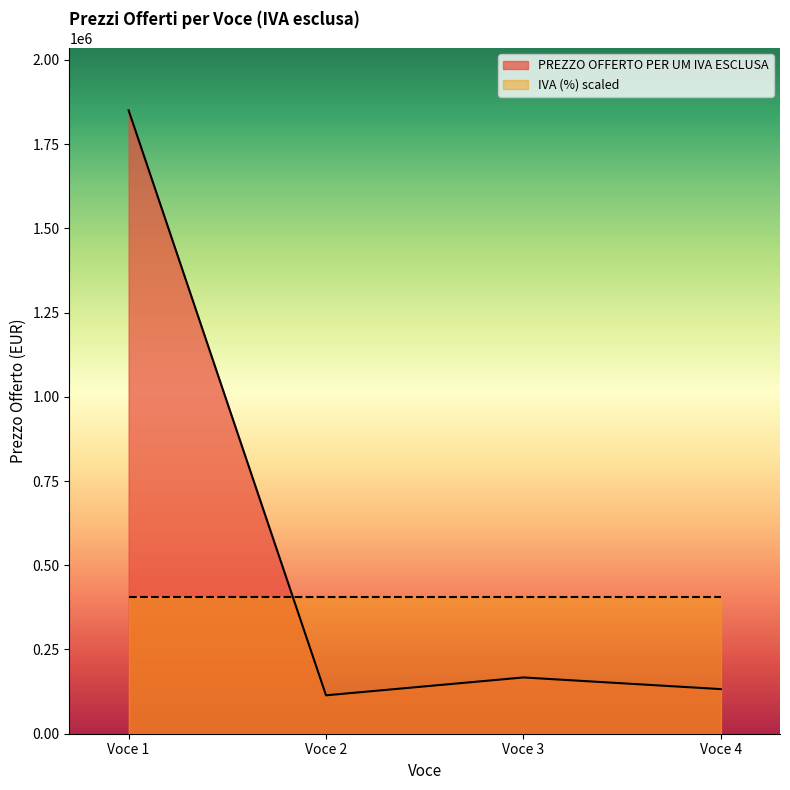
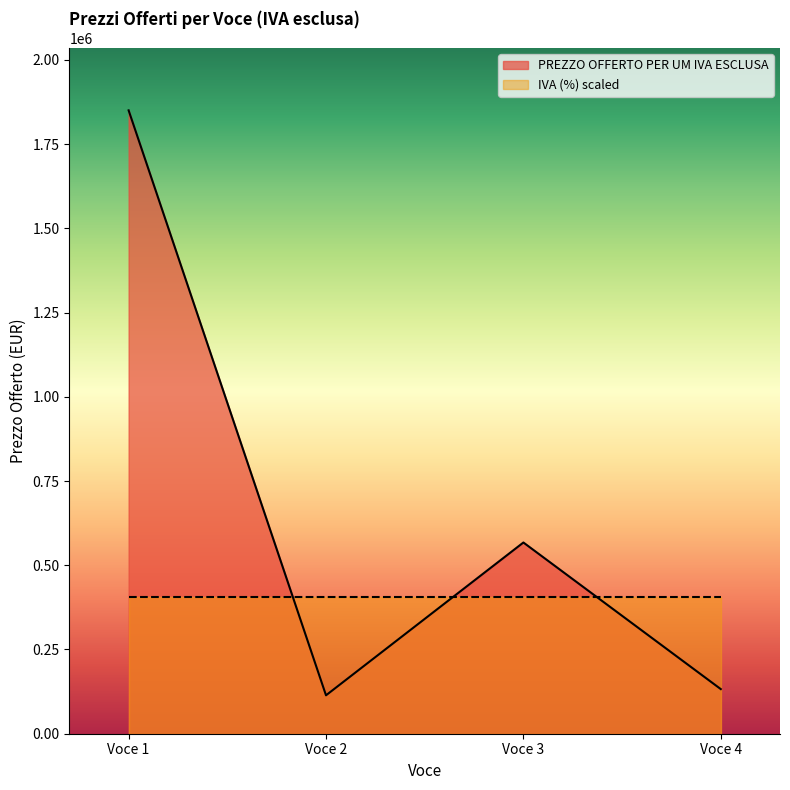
PREZZO OFFERTO PER UM IVA ESCLUSA, Voce 3: 170000 -> 570000
